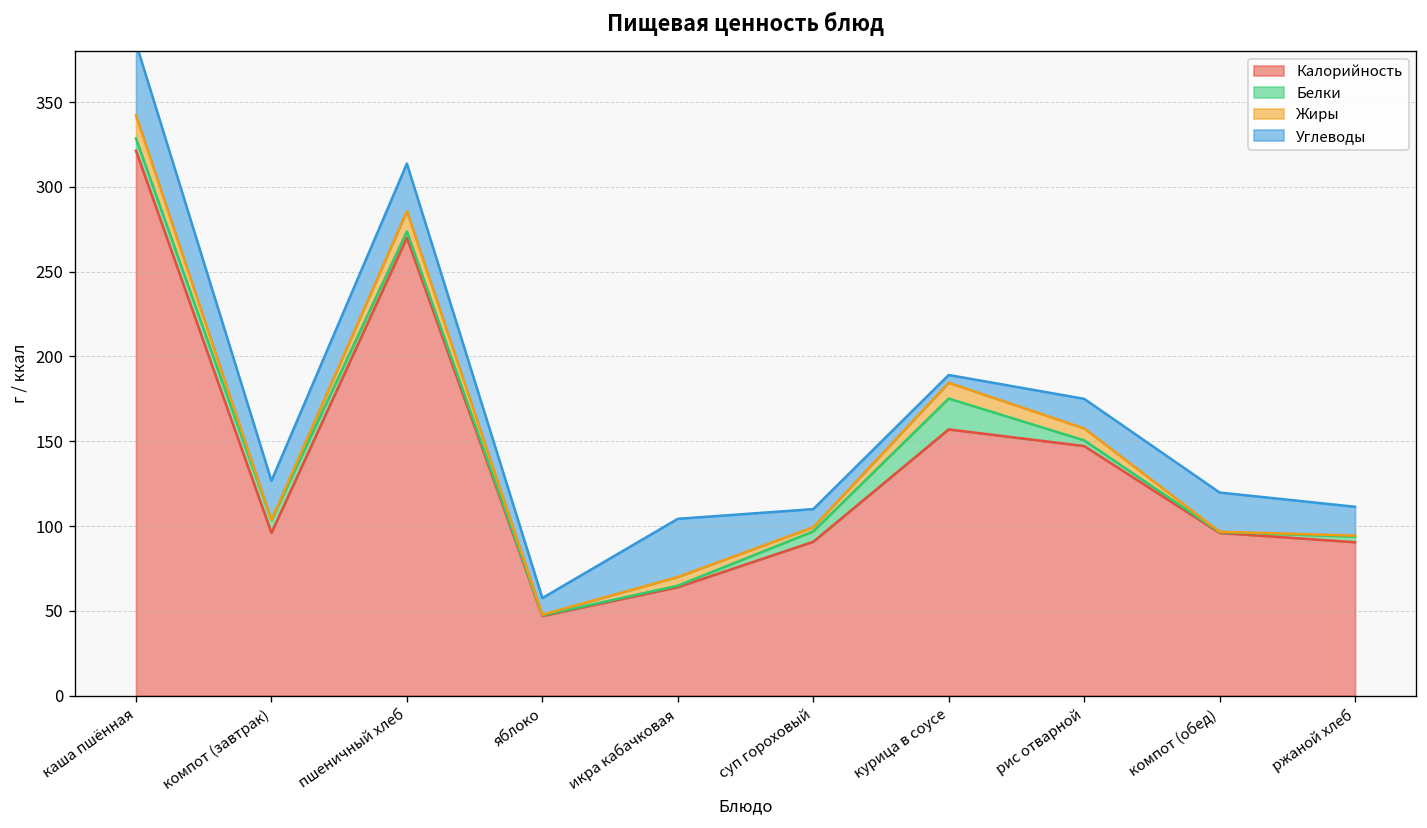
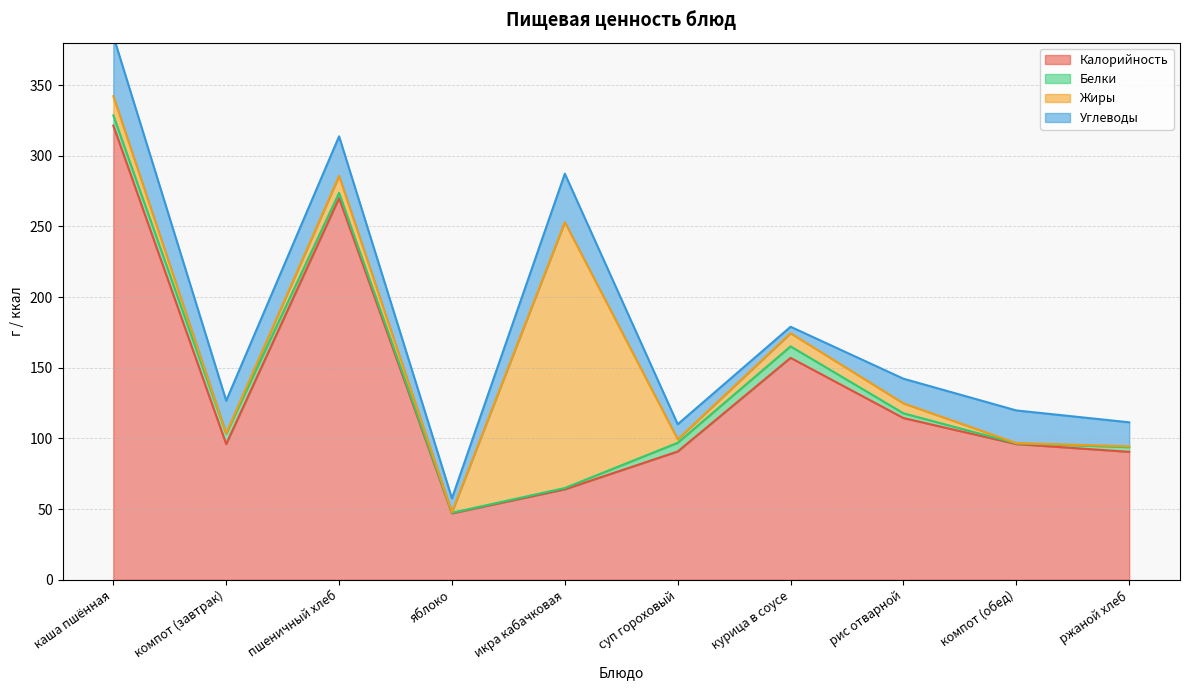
Жиры, икра кабачковая: 5 -> 188
Белки, курица в соусе: 18 -> 8
Калорийность, рис отварной: 147 -> 114
